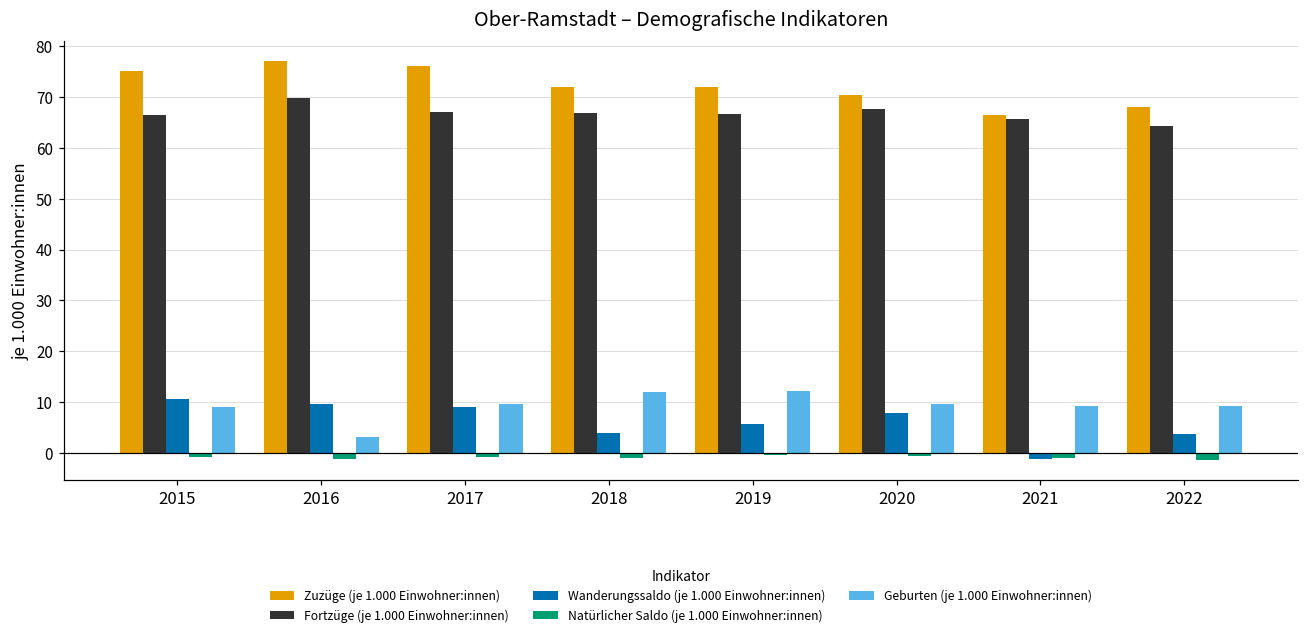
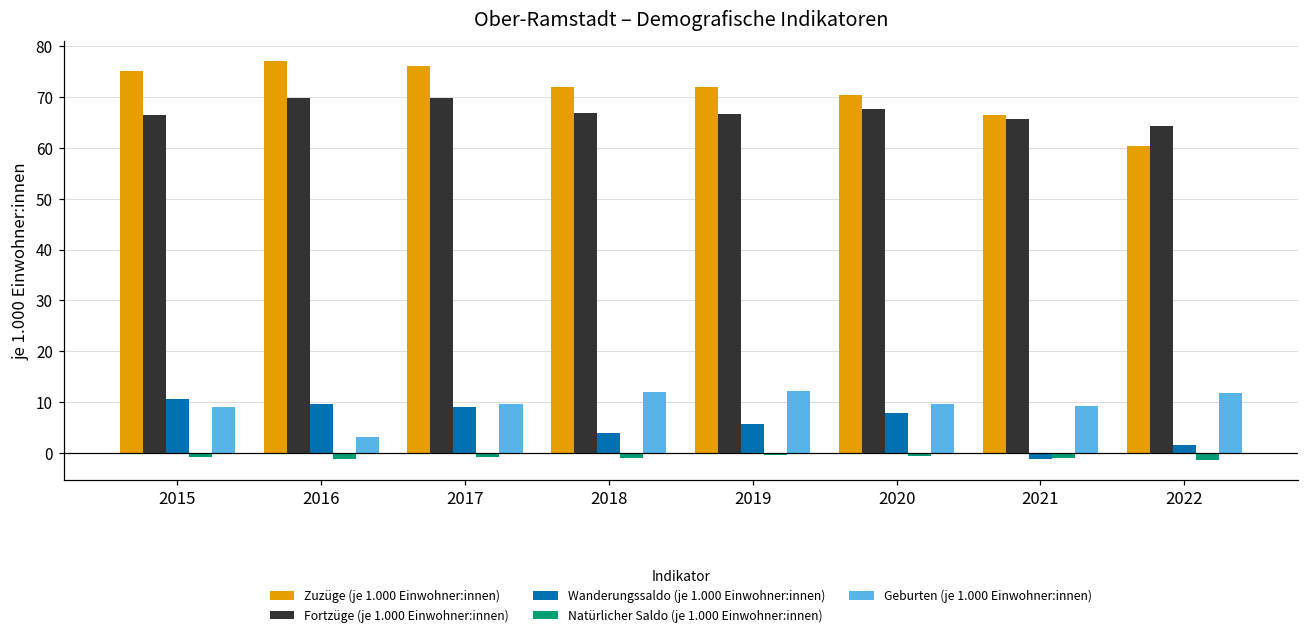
Fortzüge (je 1.000 Einwohner:innen), 2017: 67 -> 70
Zuzüge (je 1.000 Einwohner:innen), 2022: 68 -> 60
Wanderungssaldo (je 1.000 Einwohner:innen), 2022: 4 -> 2
Geburten (je 1.000 Einwohner:innen), 2022: 9 -> 12
